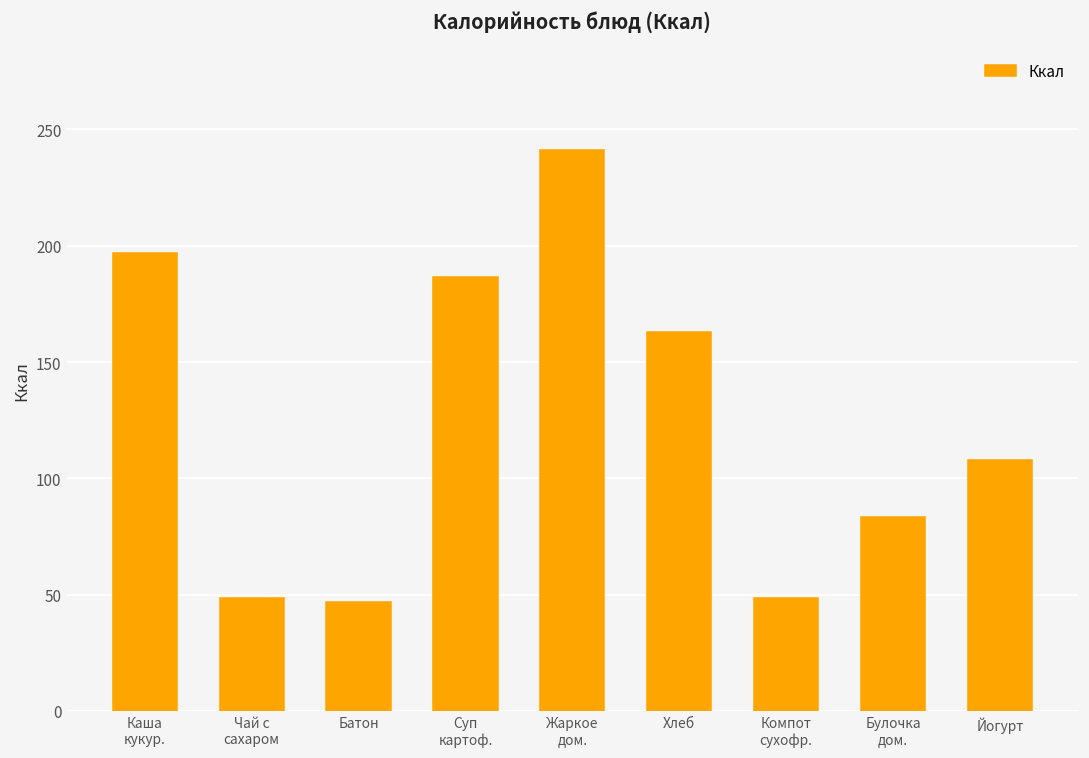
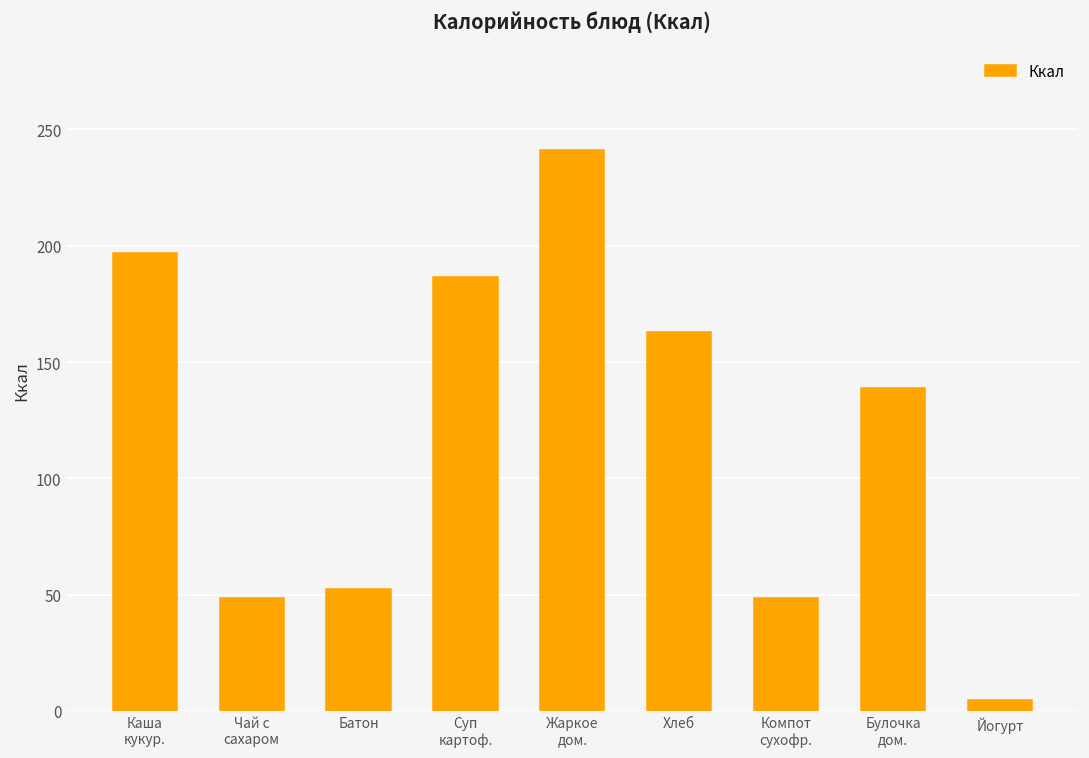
Батон: 47 -> 52
Булочка дом.: 83 -> 139
Йогурт: 108 -> 5
